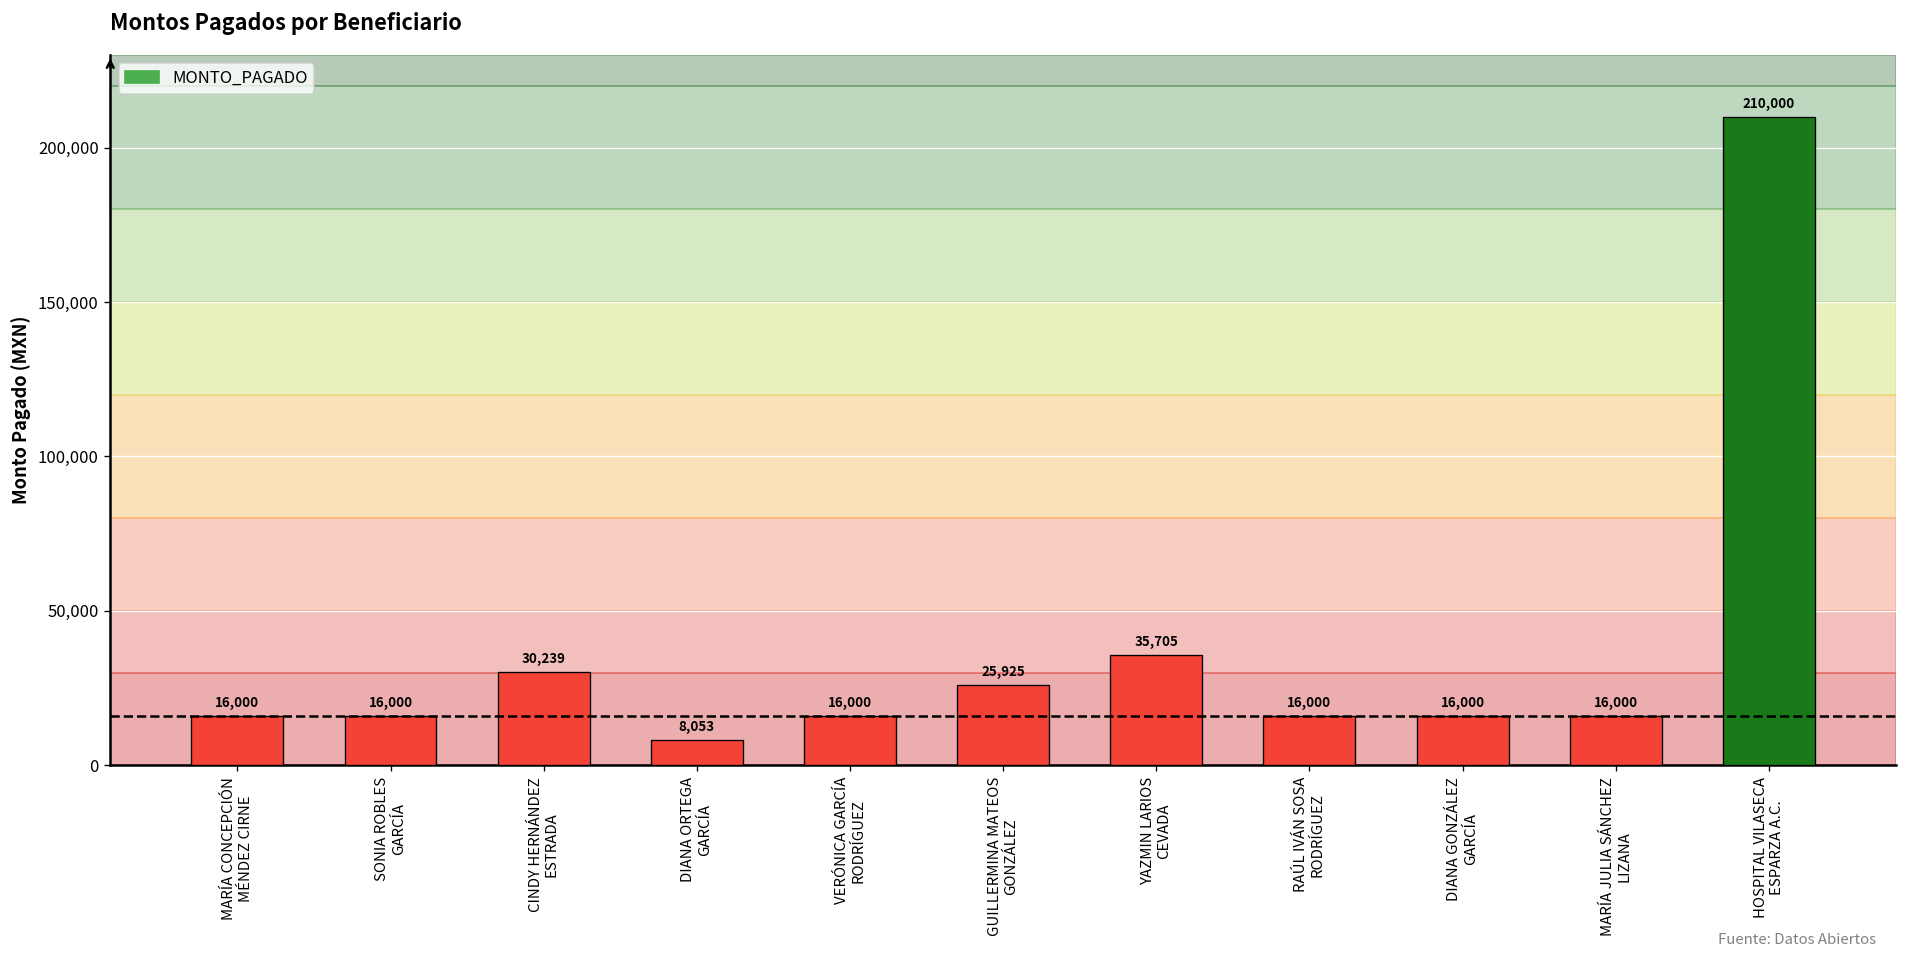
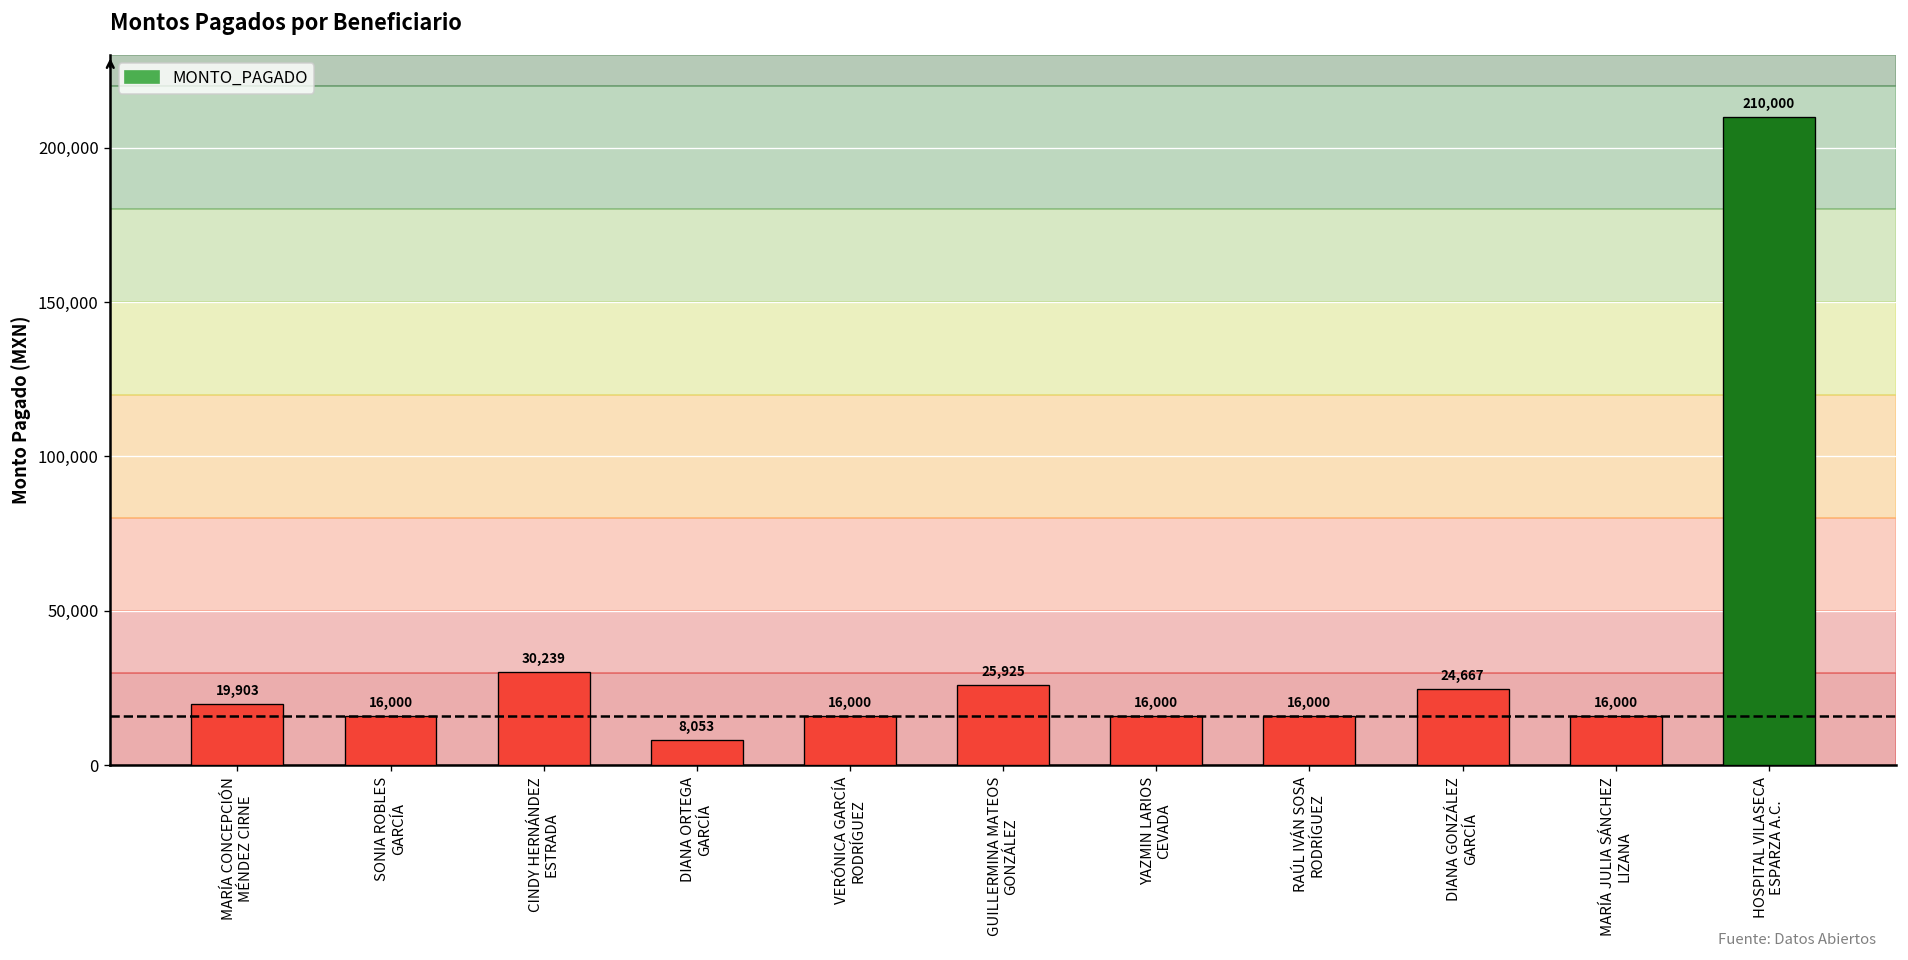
MARÍA CONCEPCIÓN MÉNDEZ CIRNE: 16,000 -> 19,903
YAZMIN LARIOS CEVADA: 35,705 -> 16,000
DIANA GONZÁLEZ GARCÍA: 16,000 -> 24,667
